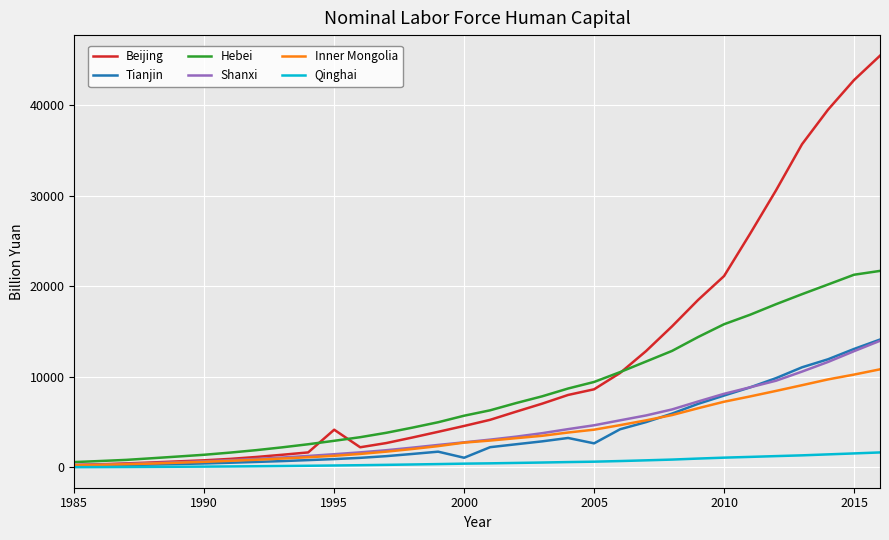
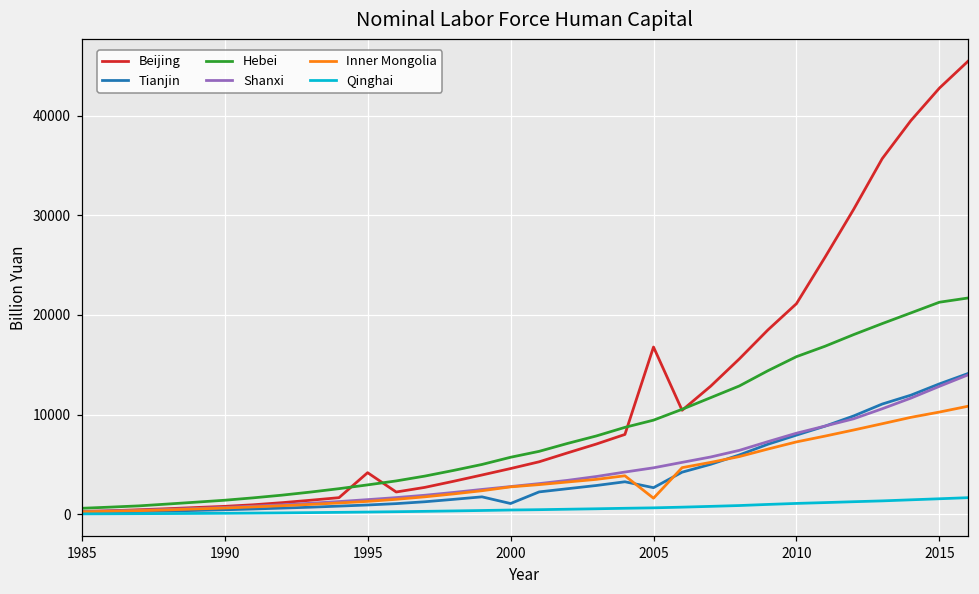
Beijing, 2005: 9000 -> 17000
Inner Mongolia, 2005: 4000 -> 2000
